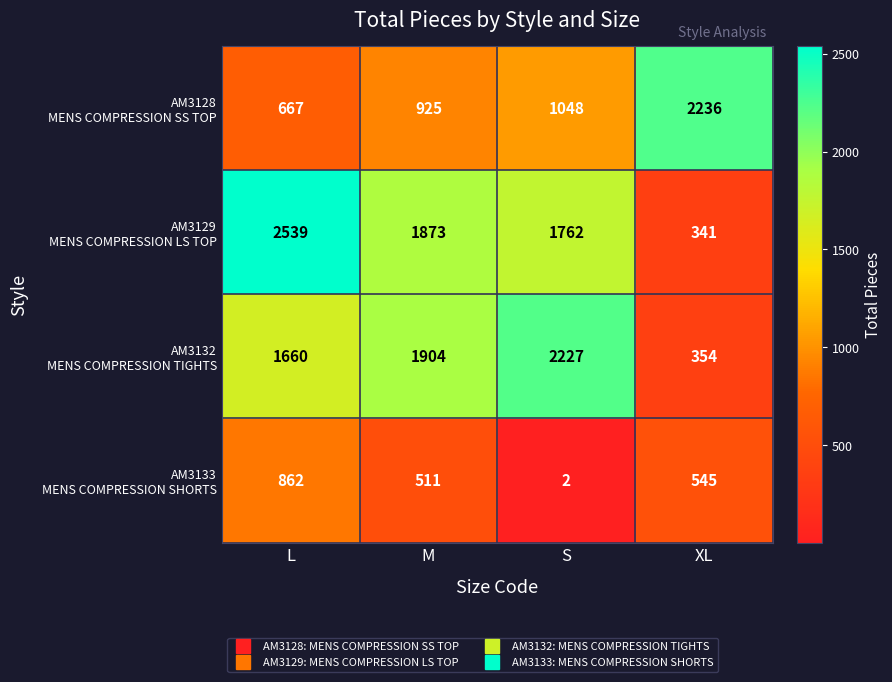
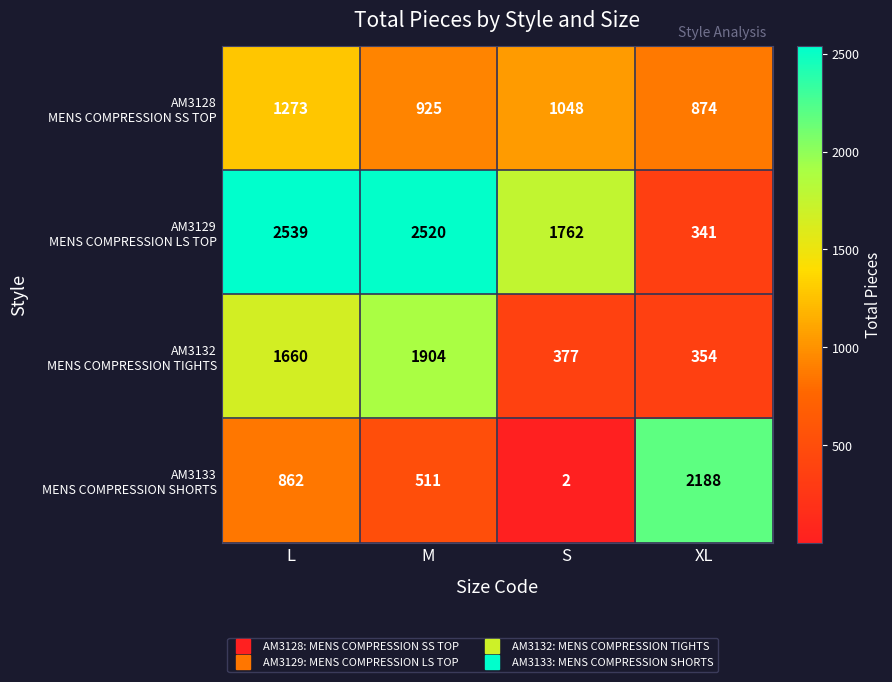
AM3128 MENS COMPRESSION SS TOP, L: 667 -> 1273
AM3128 MENS COMPRESSION SS TOP, XL: 2236 -> 874
AM3129 MENS COMPRESSION LS TOP, M: 1873 -> 2520
AM3132 MENS COMPRESSION TIGHTS, S: 2227 -> 377
AM3133 MENS COMPRESSION SHORTS, XL: 545 -> 2188
